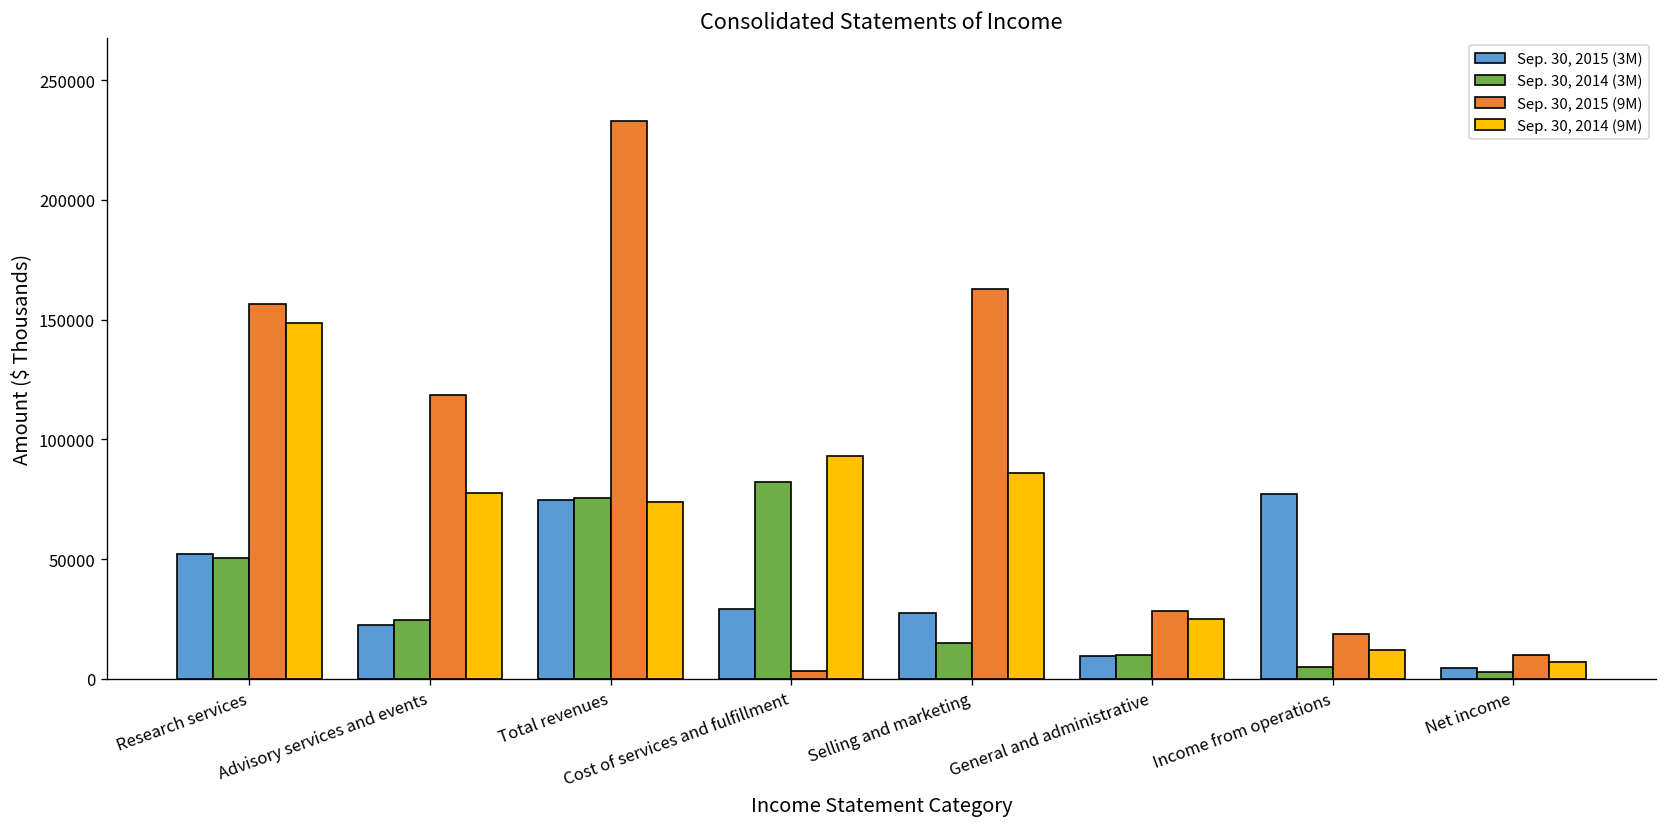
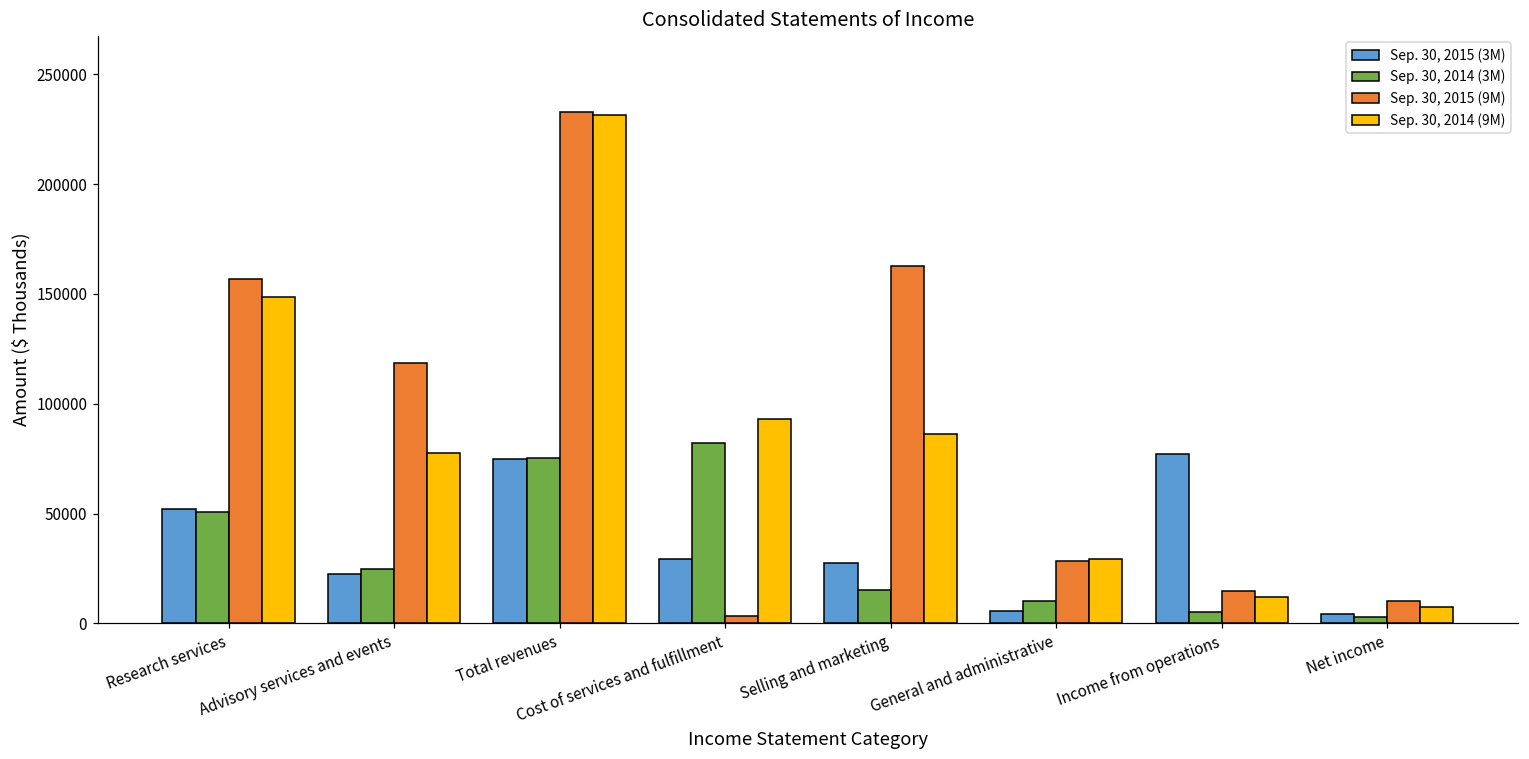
Sep. 30, 2014 (9M), Total revenues: 74000 -> 231000
Sep. 30, 2015 (3M), General and administrative: 10000 -> 6000
Sep. 30, 2014 (9M), General and administrative: 25000 -> 29000
Sep. 30, 2015 (9M), Income from operations: 19000 -> 15000
